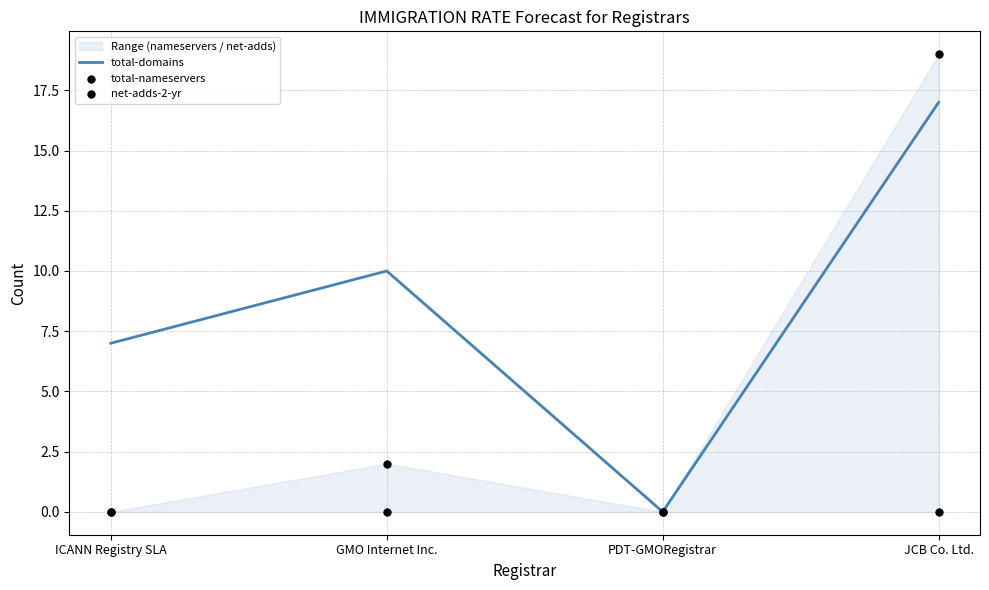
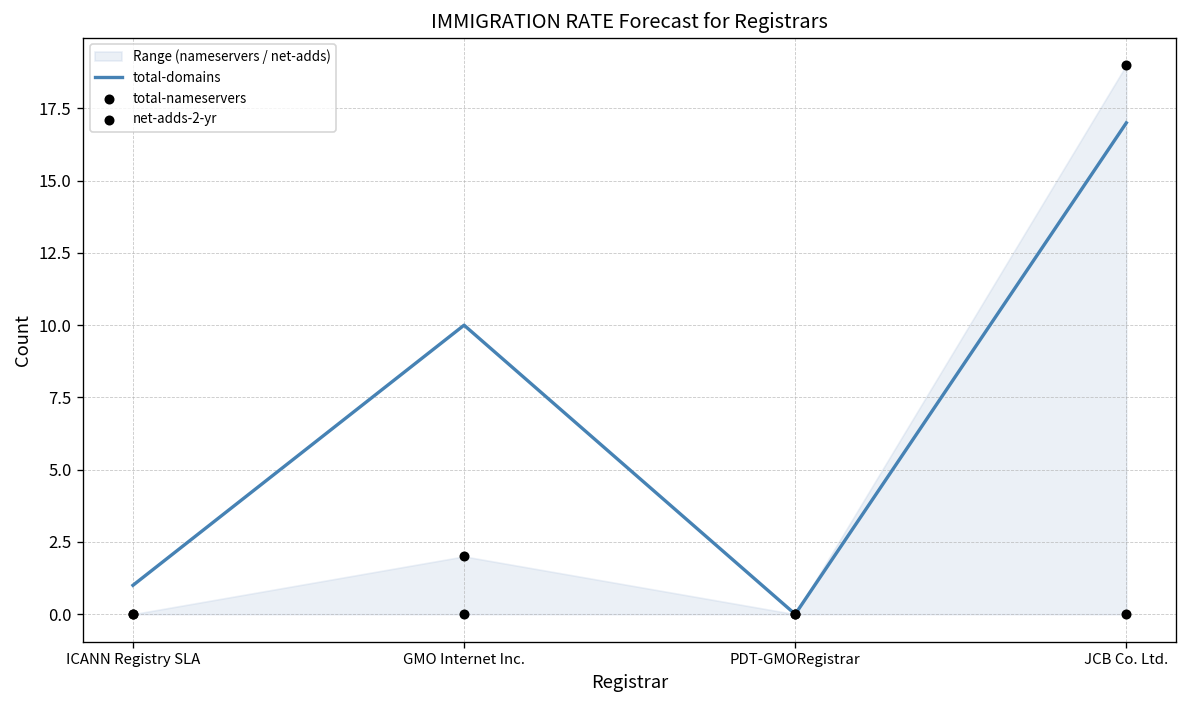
total-domains, ICANN Registry SLA: 7 -> 1
